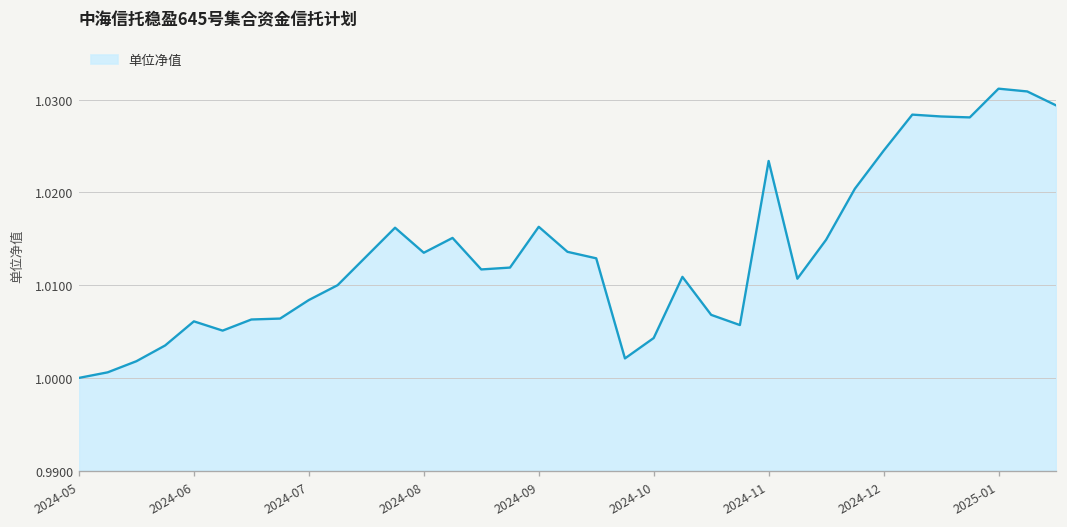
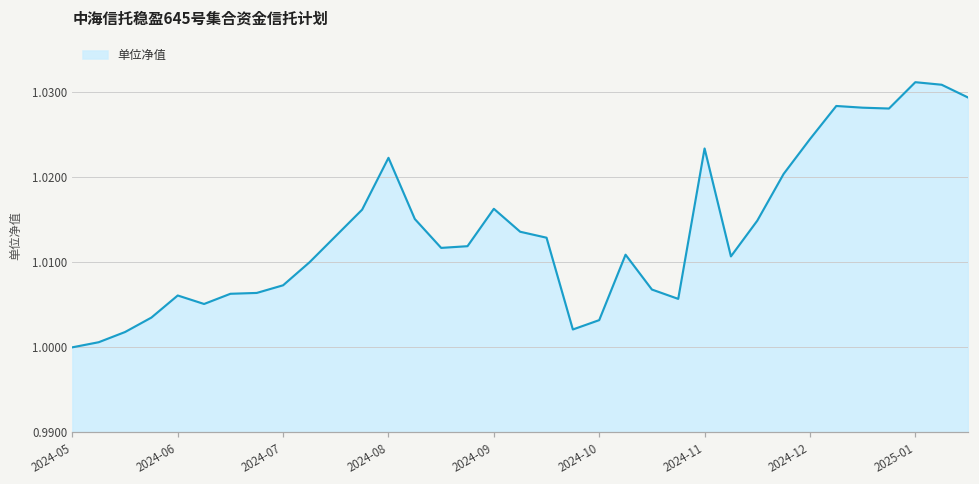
2024-07: 1.008 -> 1.007
2024-08: 1.014 -> 1.022
2024-10: 1.004 -> 1.003
